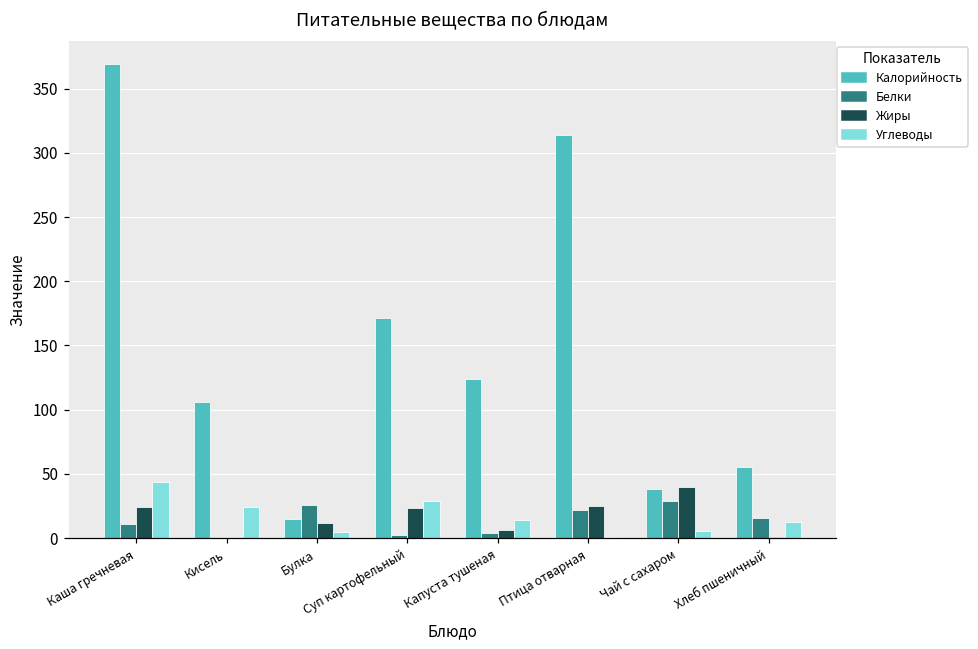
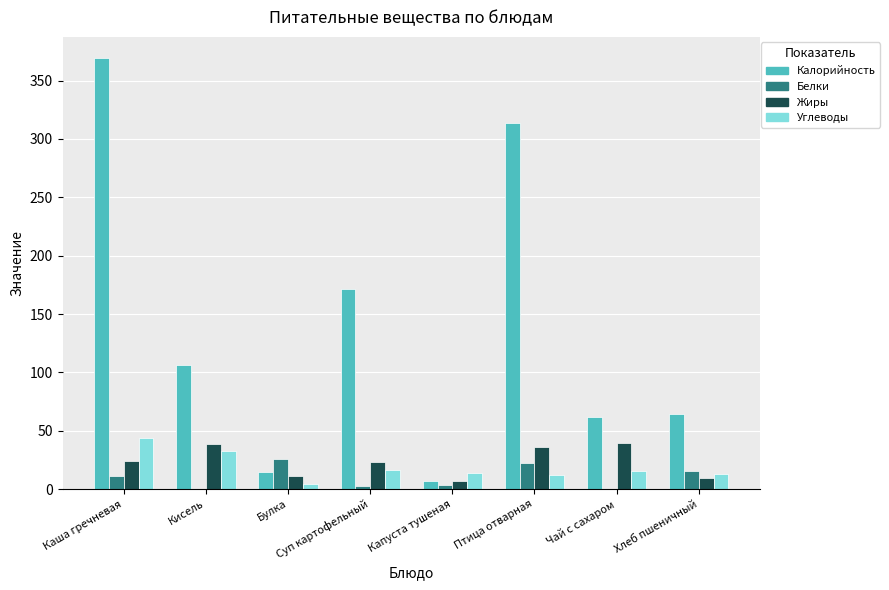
Жиры, Кисель: 0 -> 39
Углеводы, Кисель: 24 -> 33
Углеводы, Суп картофельный: 29 -> 17
Калорийность, Капуста тушеная: 124 -> 7
Жиры, Птица отварная: 25 -> 36
Углеводы, Птица отварная: 0 -> 12
Калорийность, Чай с сахаром: 38 -> 62
Белки, Чай с сахаром: 29 -> 0
Углеводы, Чай с сахаром: 6 -> 15
Калорийность, Хлеб пшеничный: 55 -> 65
Жиры, Хлеб пшеничный: 1 -> 10
